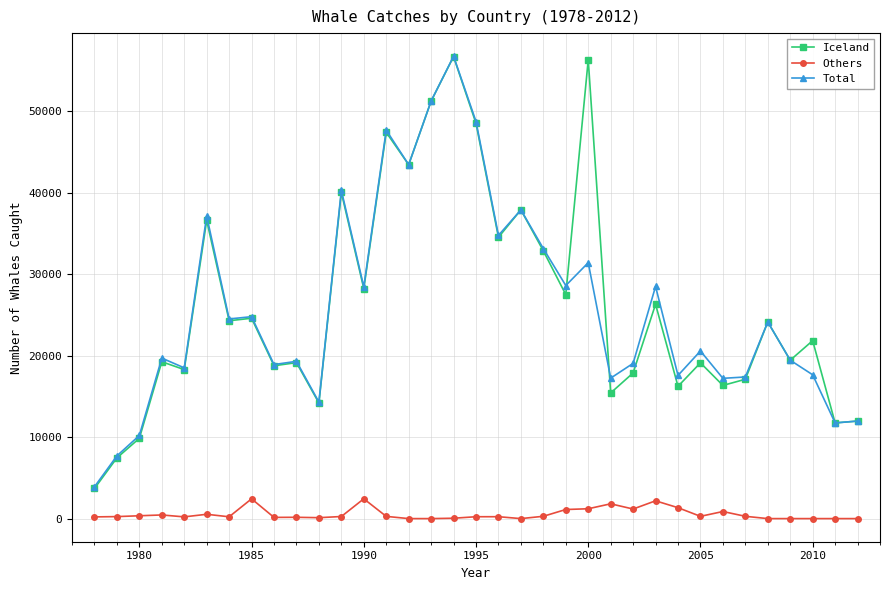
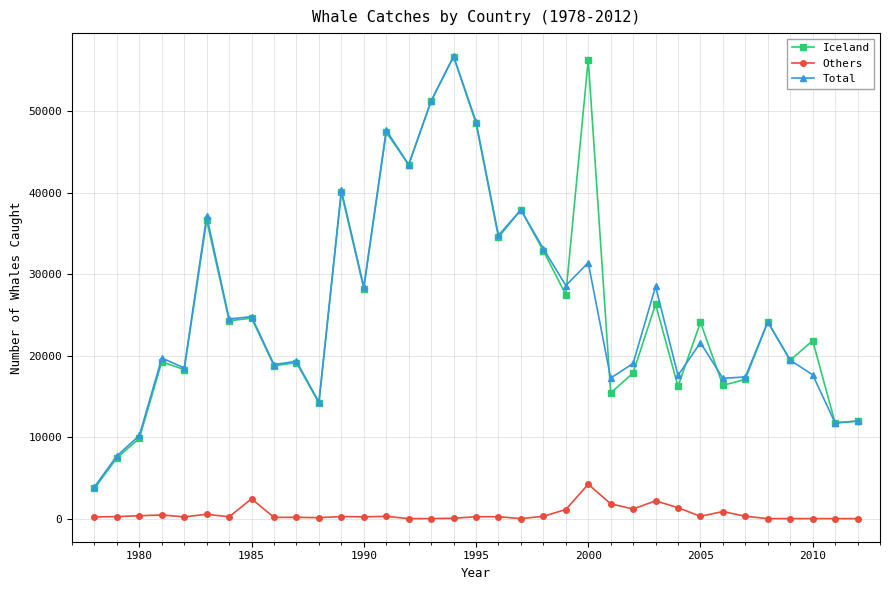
Others, 1990: 2000 -> 0
Others, 2000: 1000 -> 4000
Iceland, 2005: 19000 -> 24000
Total, 2005: 21000 -> 22000
